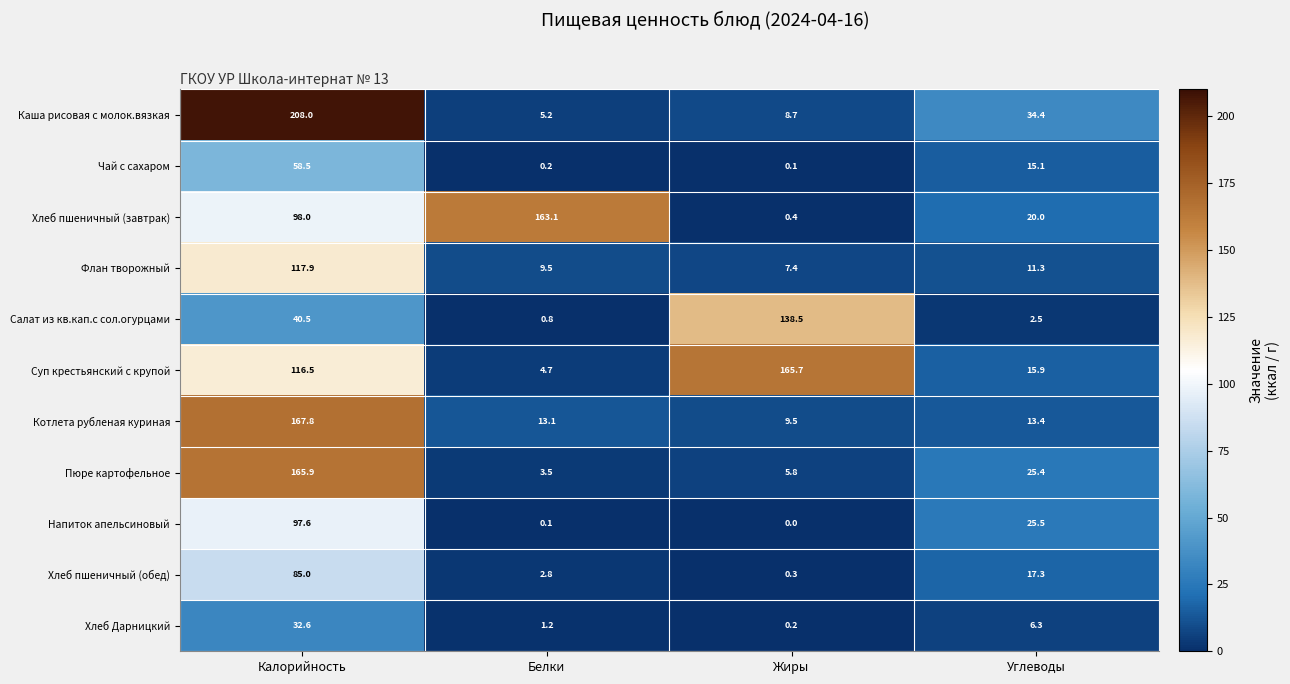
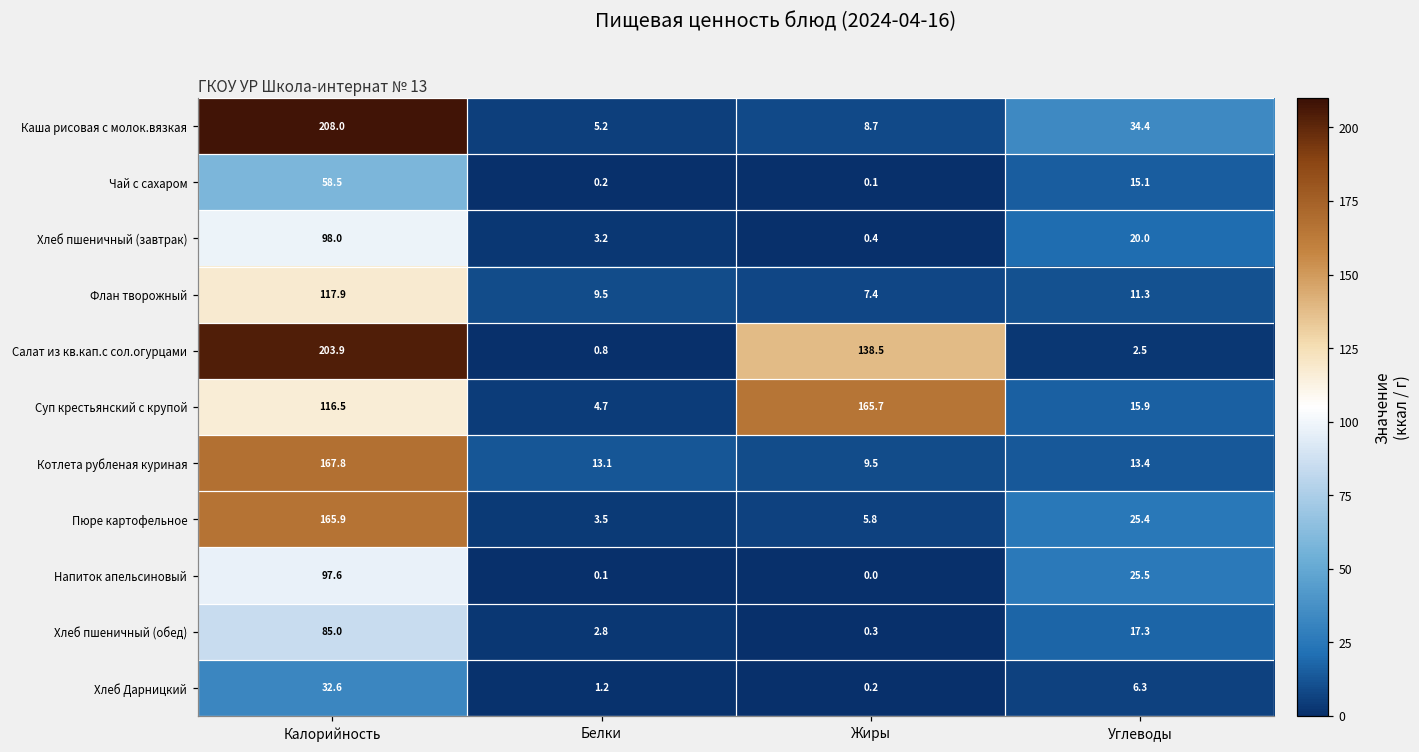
Хлеб пшеничный (завтрак), Белки: 163.1 -> 3.2
Салат из кв.кап.с сол.огурцами, Калорийность: 40.5 -> 203.9
